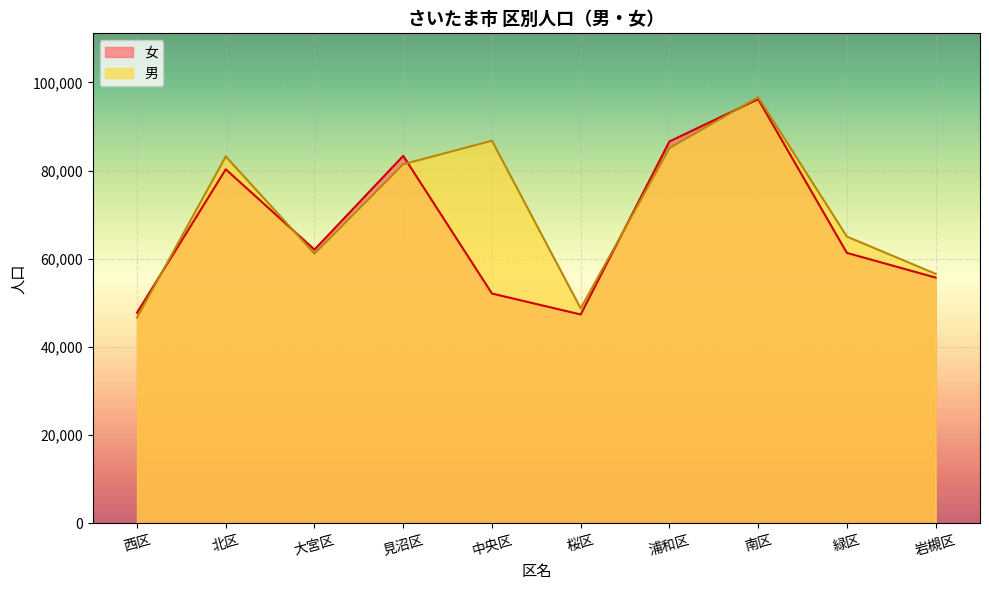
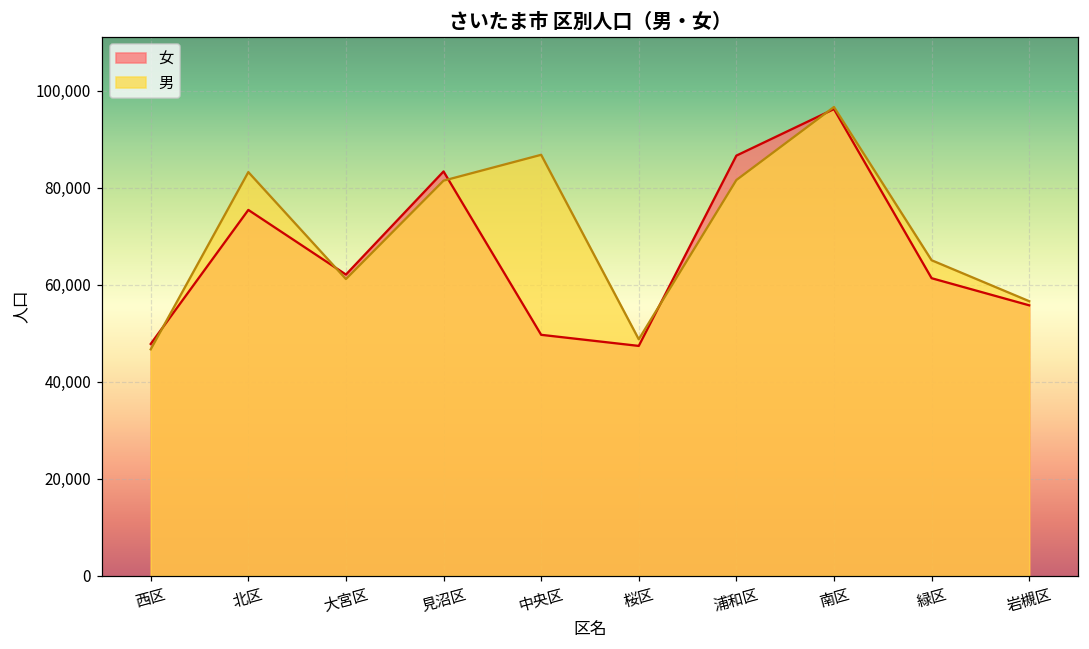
女, 北区: 80,000 -> 75,000
女, 中央区: 52,000 -> 50,000
男, 浦和区: 85,000 -> 82,000
